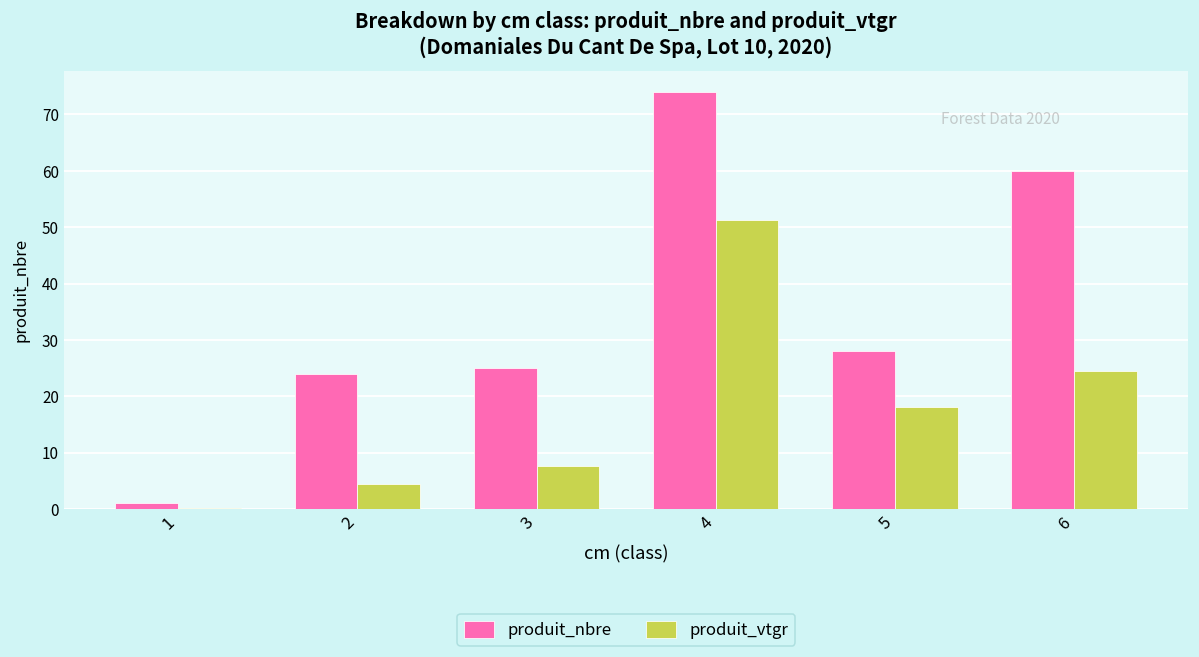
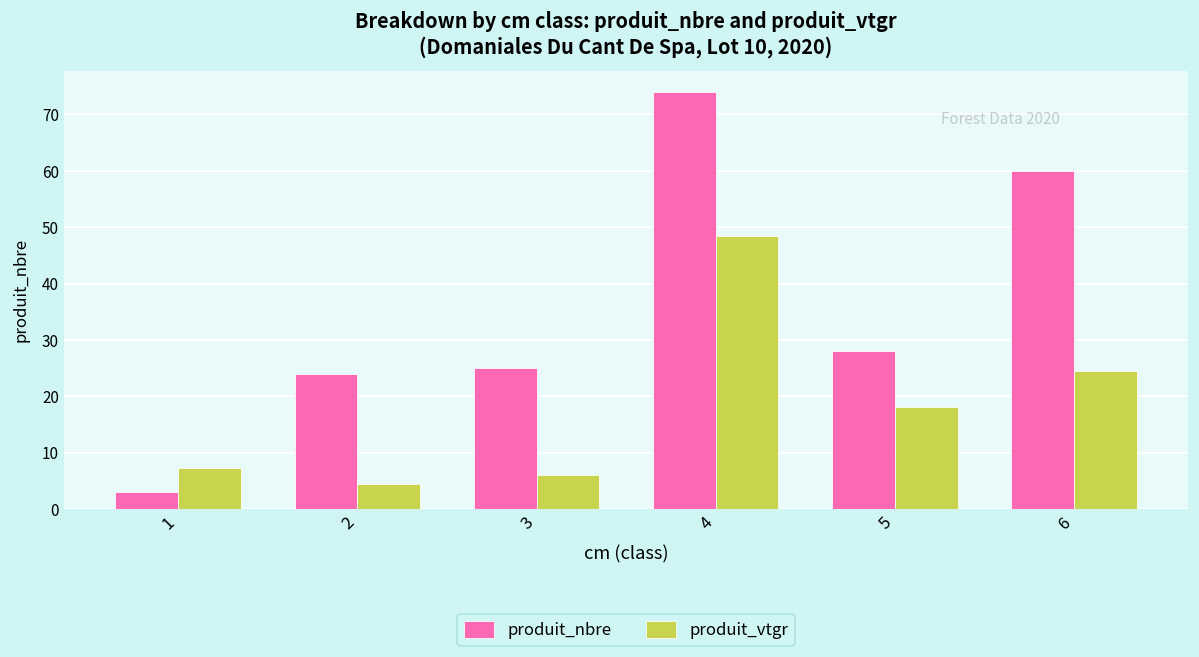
produit_nbre, 1: 1 -> 3
produit_vtgr, 1: 0 -> 7
produit_vtgr, 3: 8 -> 6
produit_vtgr, 4: 51 -> 48
